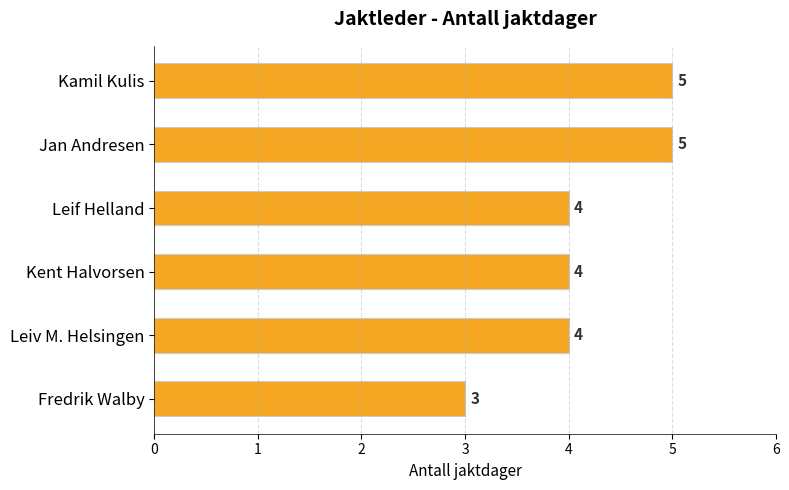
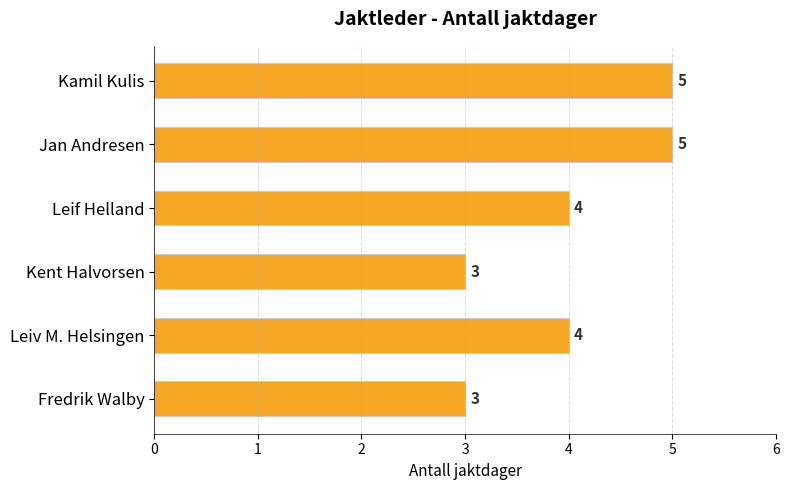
Kent Halvorsen: 4 -> 3
